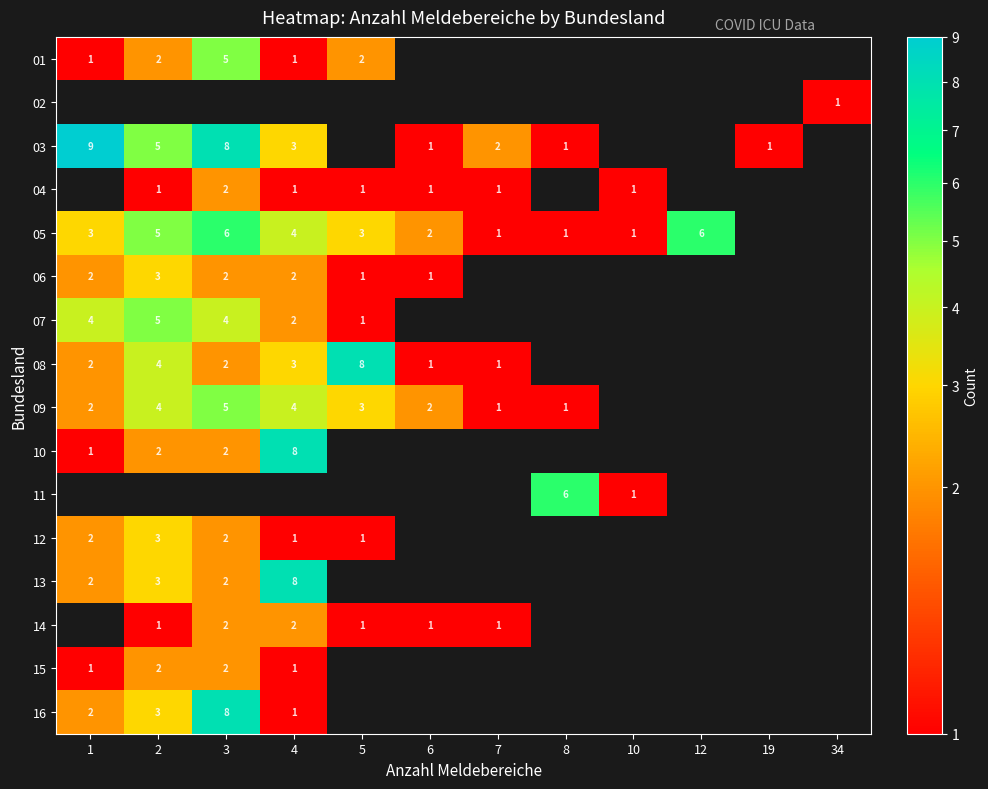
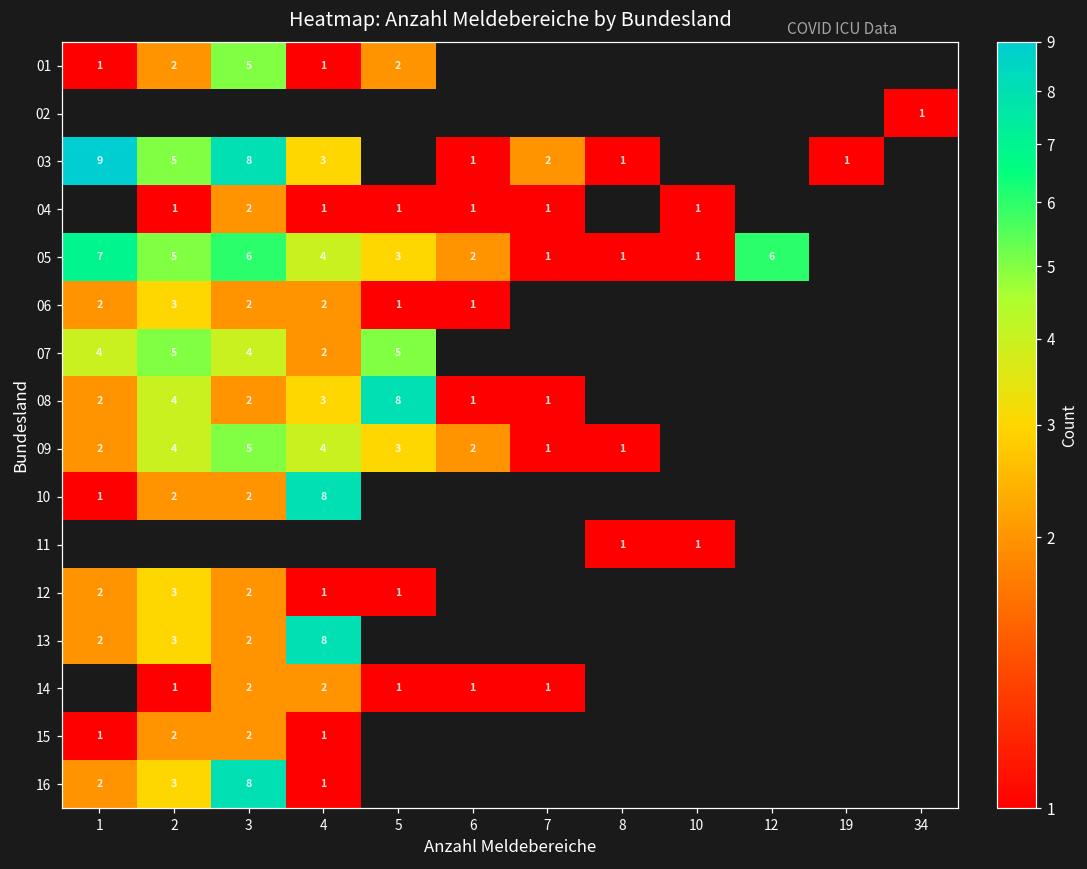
05, 1: 3 -> 7
07, 5: 1 -> 5
11, 8: 6 -> 1
